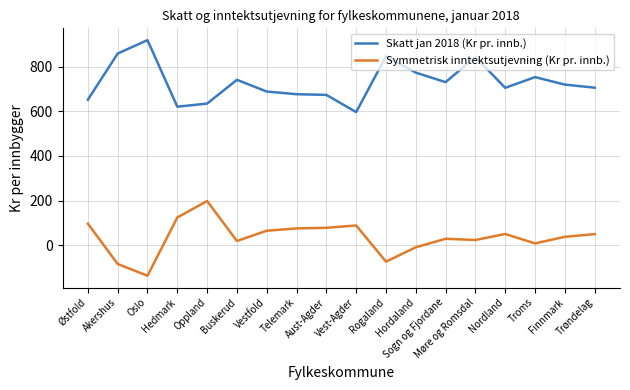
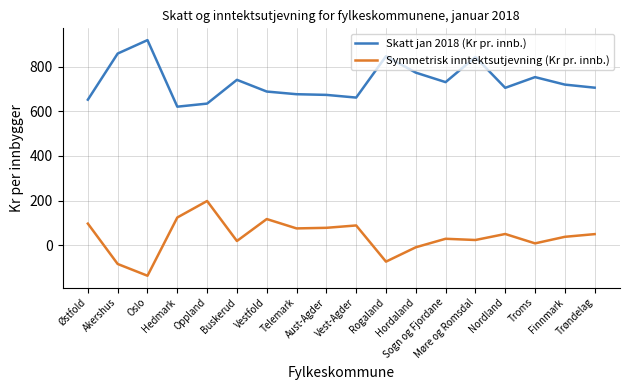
Symmetrisk inntektsutjevning (Kr pr. innb.), Vestfold: 60 -> 120
Skatt jan 2018 (Kr pr. innb.), Vest-Agder: 600 -> 660
